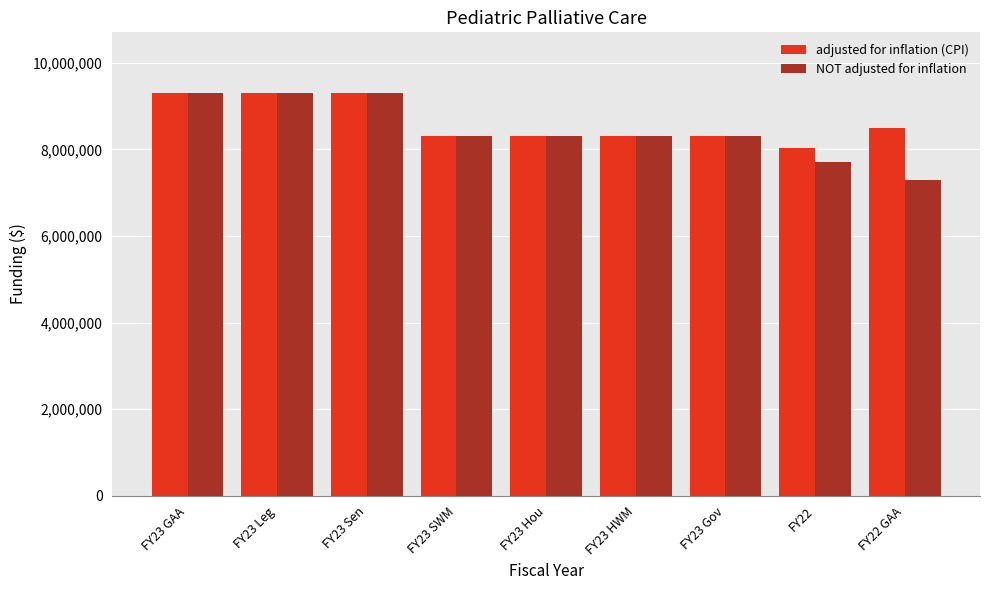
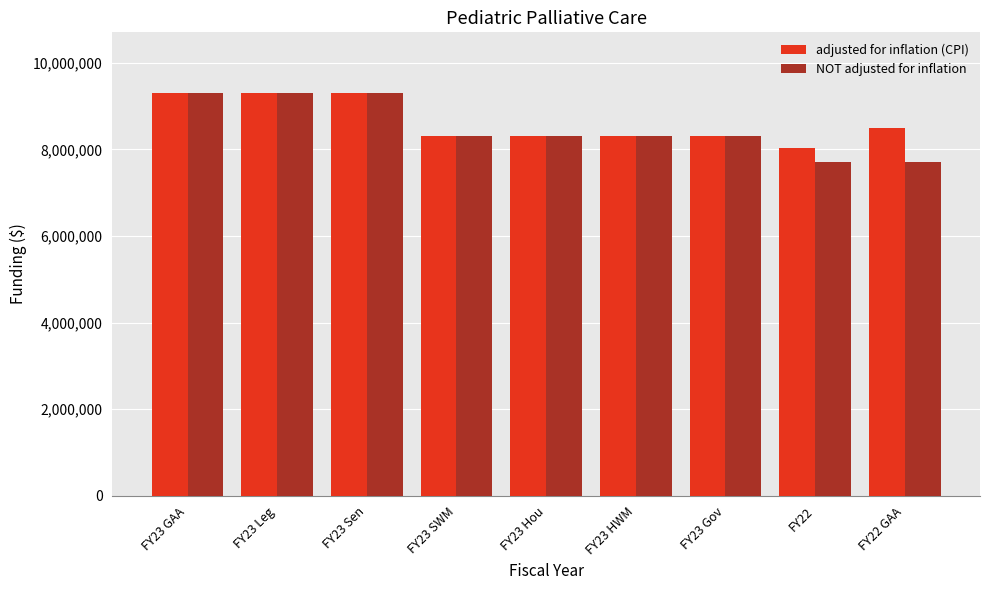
NOT adjusted for inflation, FY22 GAA: 7,300,000 -> 7,700,000
